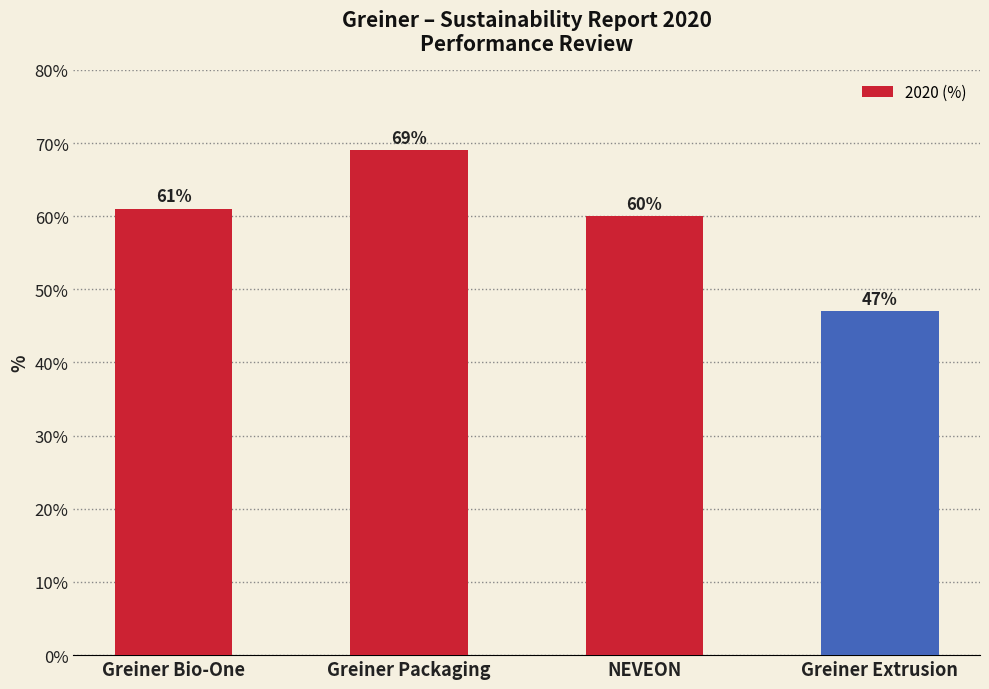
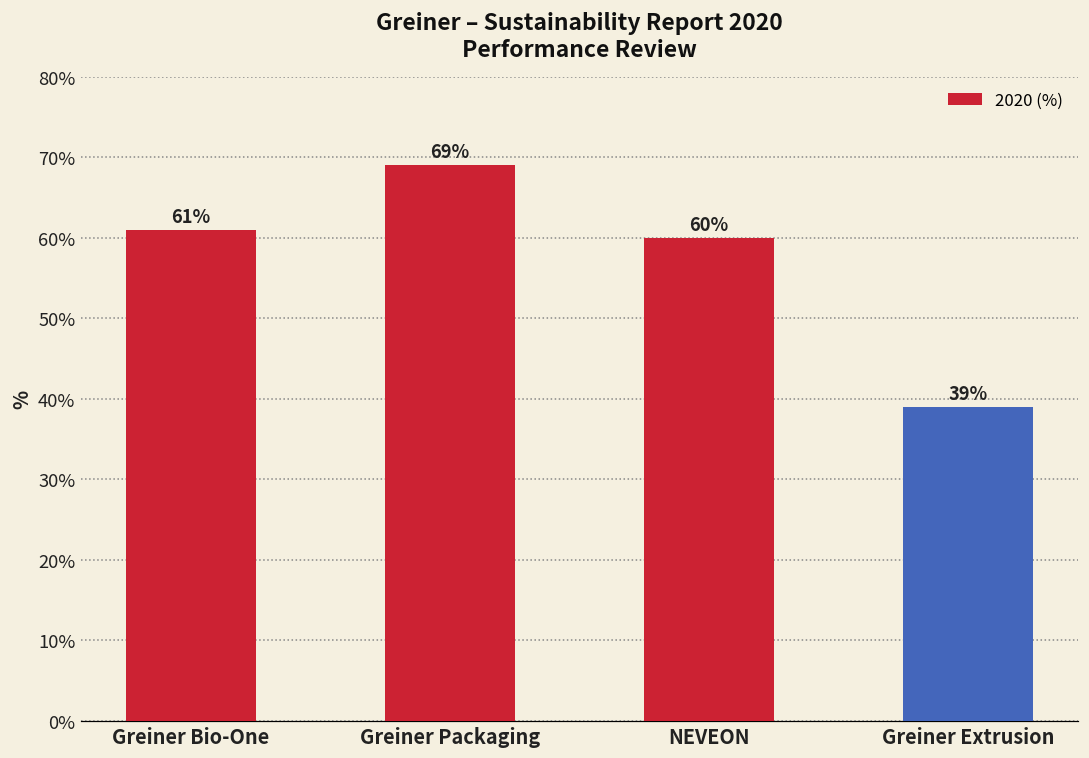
Greiner Extrusion: 47% -> 39%
